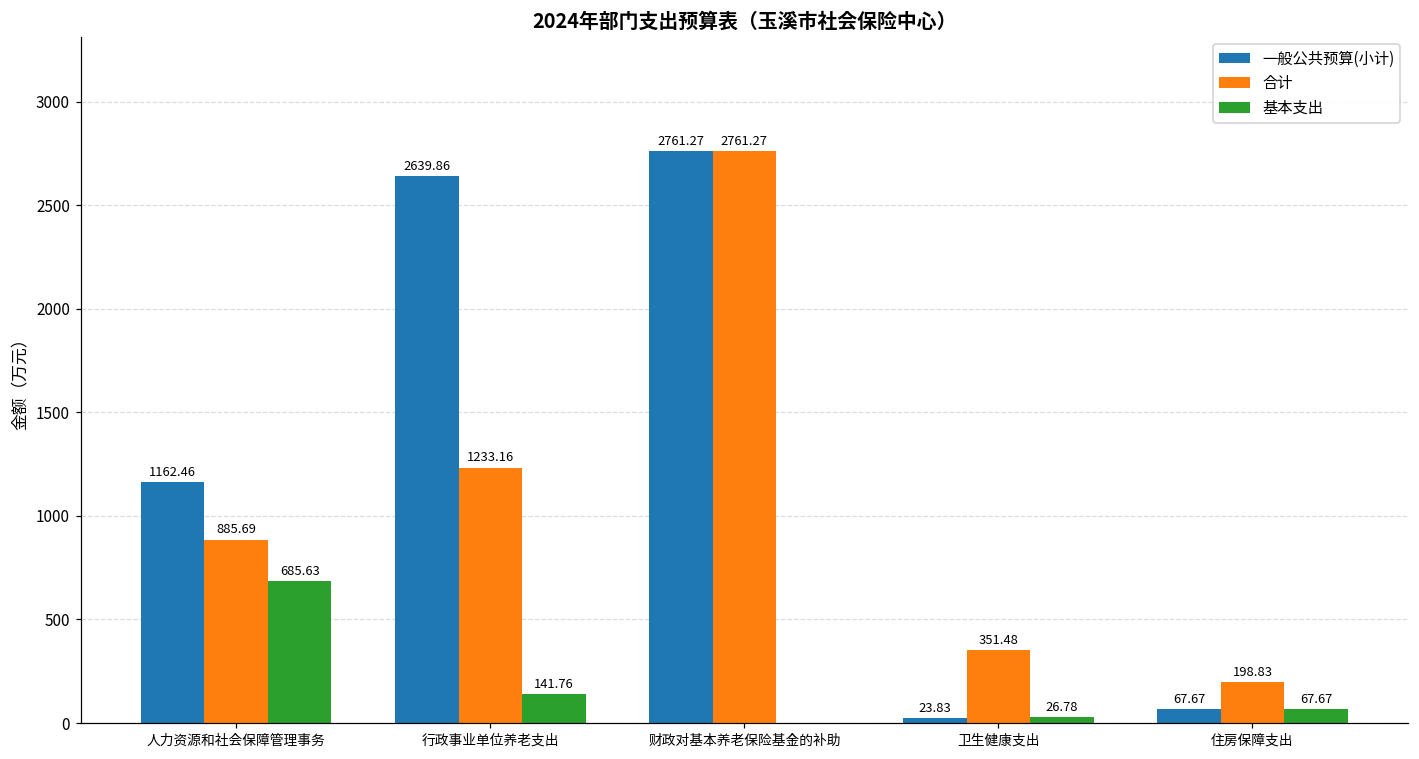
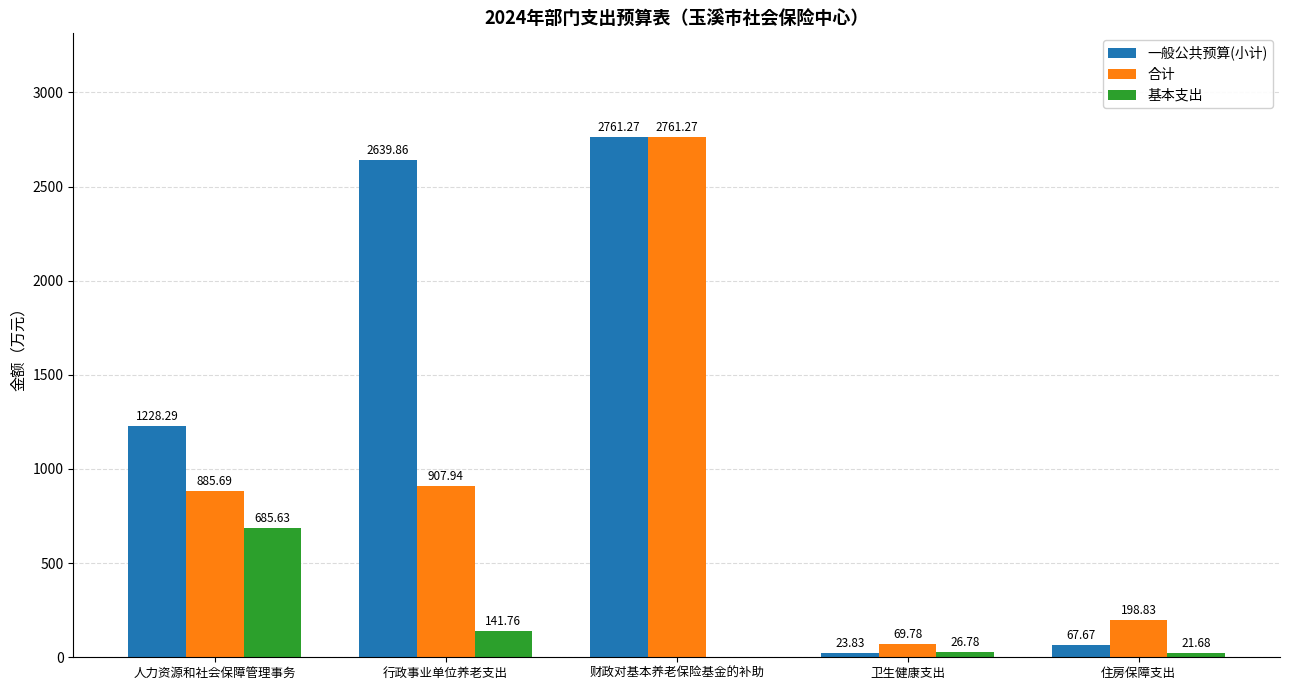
一般公共预算(小计), 人力资源和社会保障管理事务: 1162.46 -> 1228.29
合计, 行政事业单位养老支出: 1233.16 -> 907.94
合计, 卫生健康支出: 351.48 -> 69.78
基本支出, 住房保障支出: 67.67 -> 21.68
